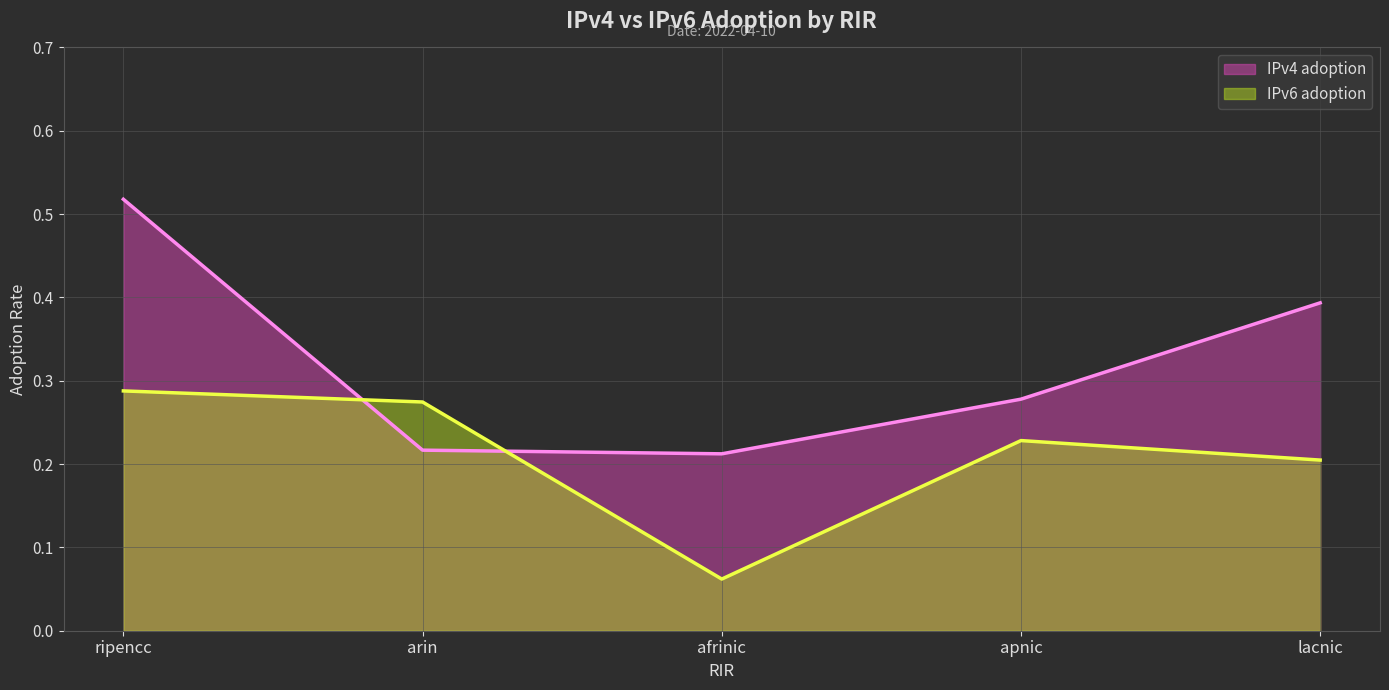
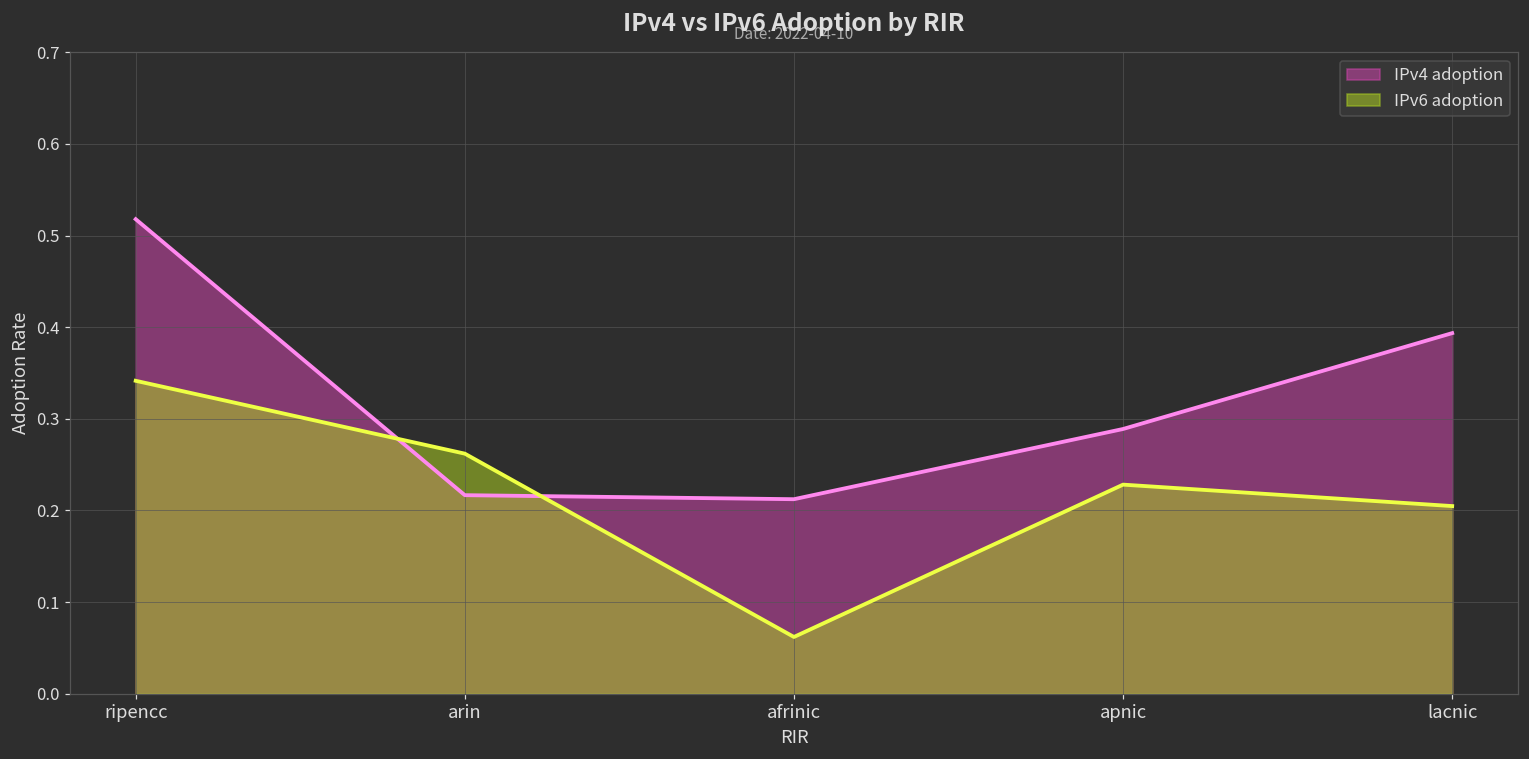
IPv6 adoption, ripencc: 0.29 -> 0.34
IPv6 adoption, arin: 0.27 -> 0.26
IPv4 adoption, apnic: 0.28 -> 0.29
